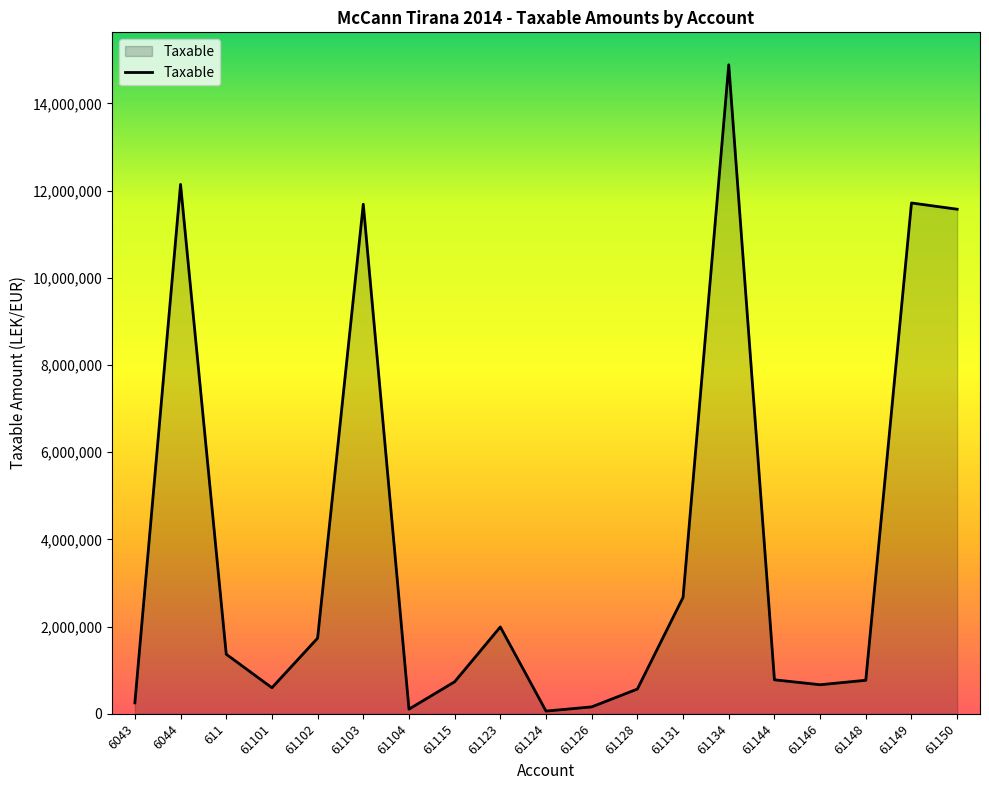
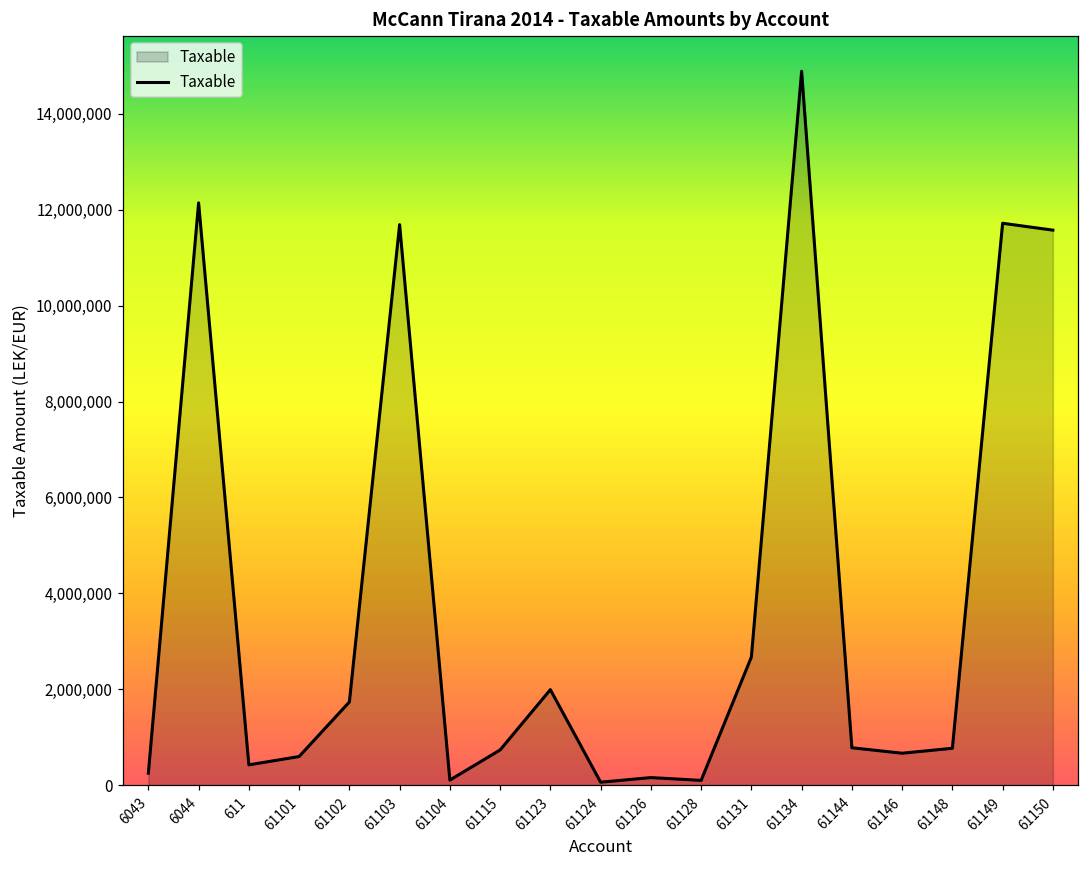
611: 1,400,000 -> 400,000
61128: 600,000 -> 100,000
